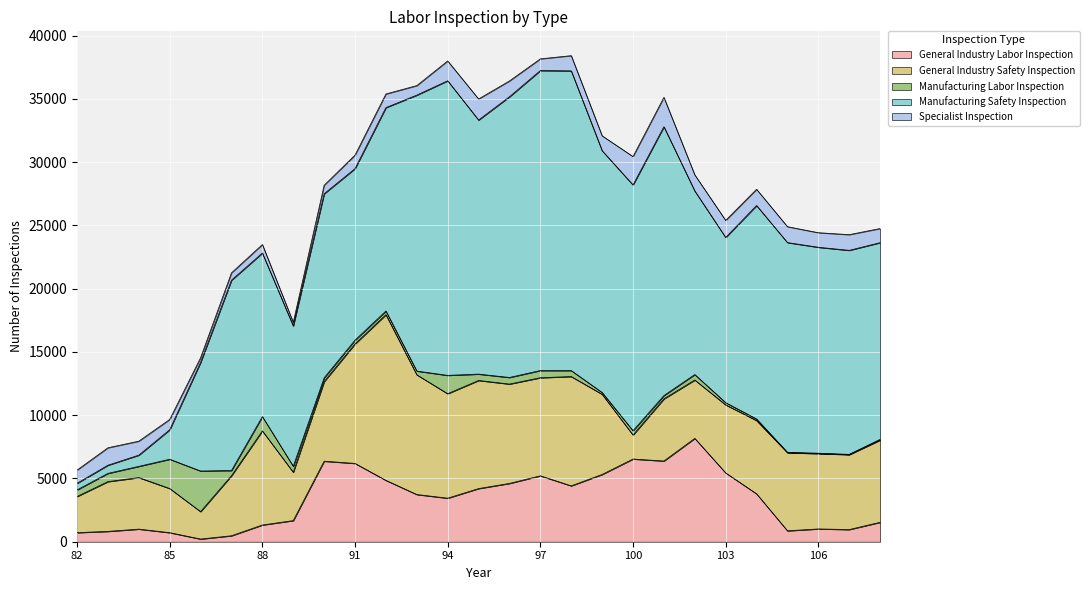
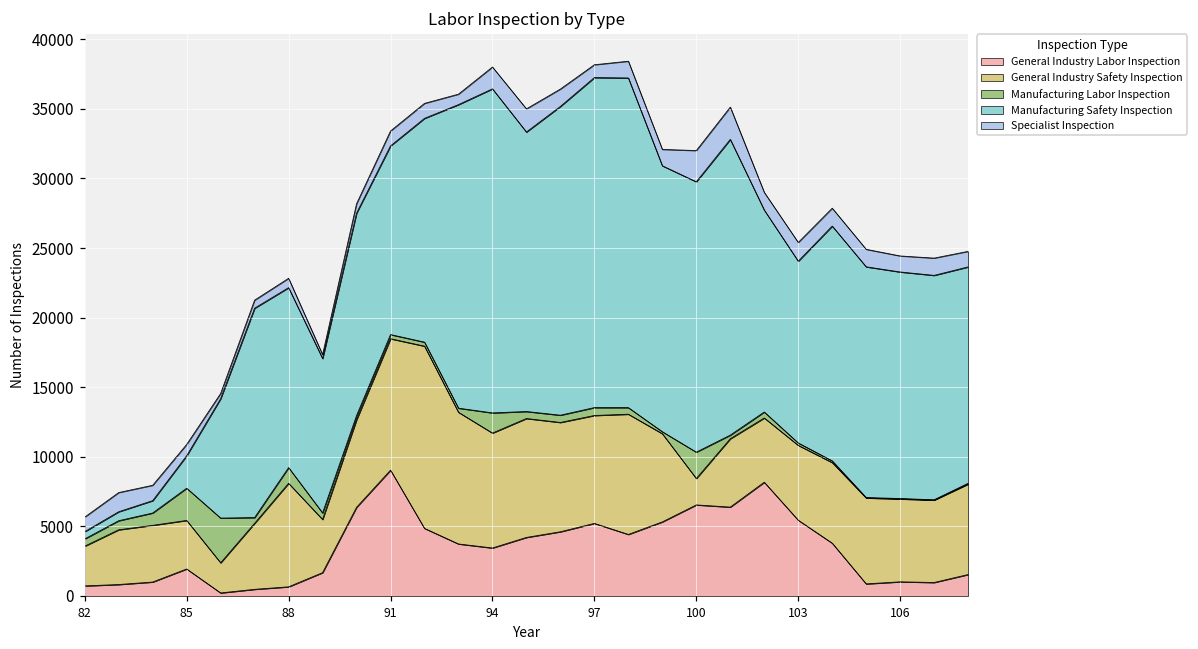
General Industry Labor Inspection, 85: 700 -> 1900
General Industry Labor Inspection, 88: 1300 -> 700
General Industry Labor Inspection, 91: 6200 -> 9000
Manufacturing Labor Inspection, 100: 300 -> 1900
